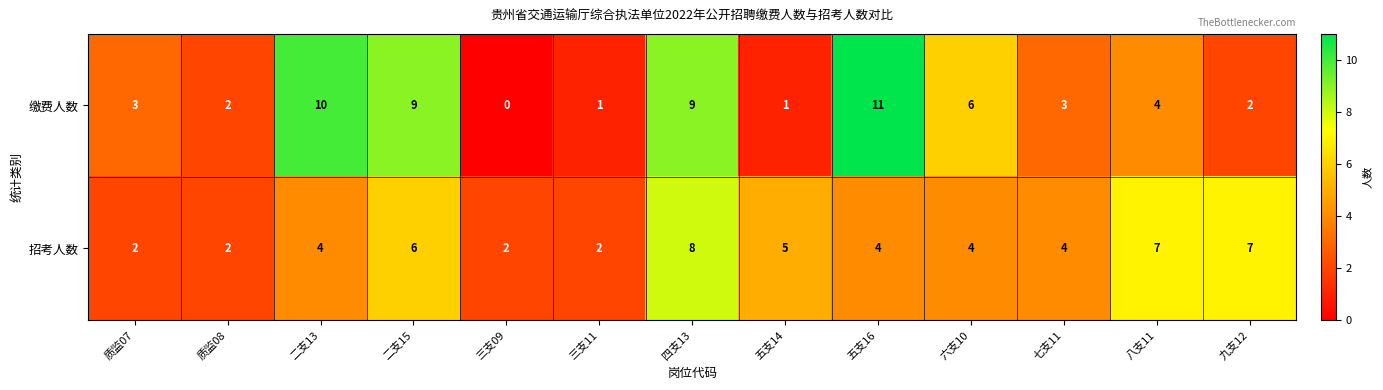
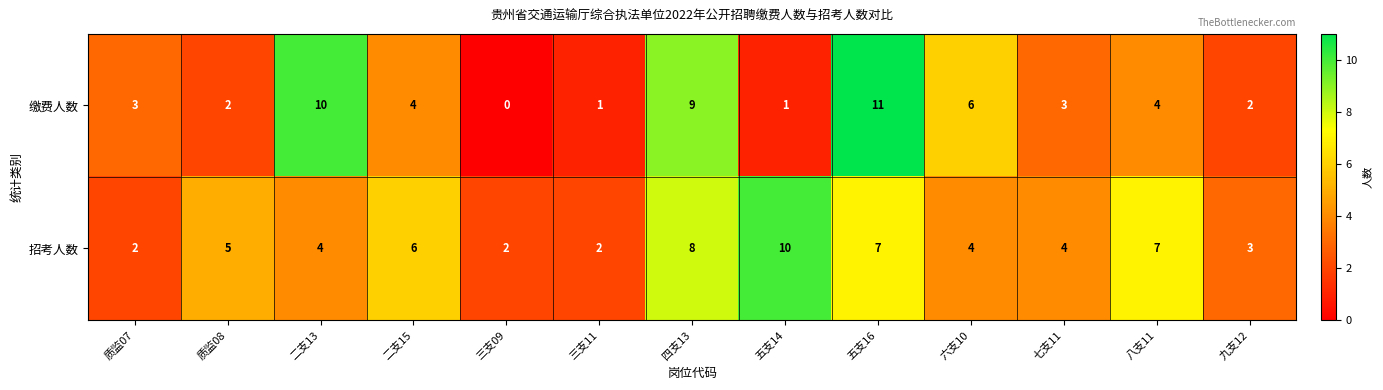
缴费人数, 二支15: 9 -> 4
招考人数, 质监08: 2 -> 5
招考人数, 五支14: 5 -> 10
招考人数, 五支16: 4 -> 7
招考人数, 九支12: 7 -> 3
